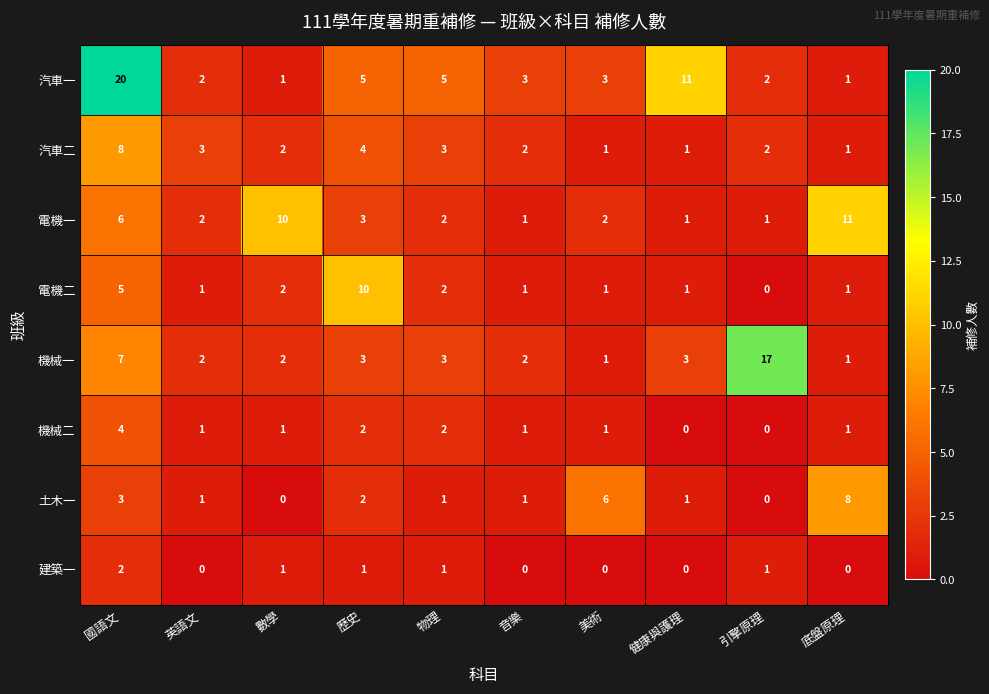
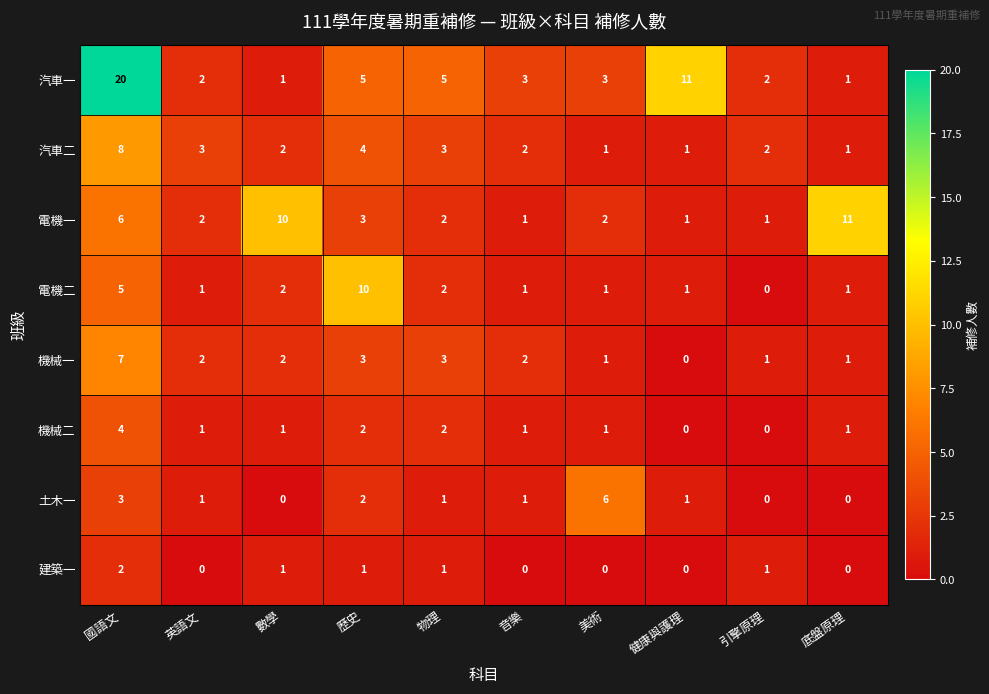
機械一, 健康與護理: 3 -> 0
機械一, 引擎原理: 17 -> 1
土木一, 底盤原理: 8 -> 0
